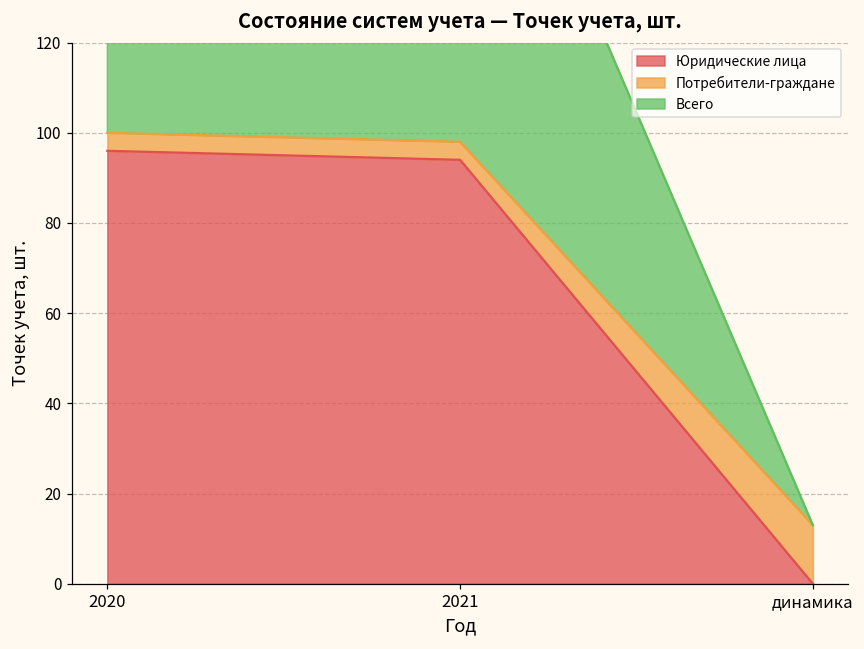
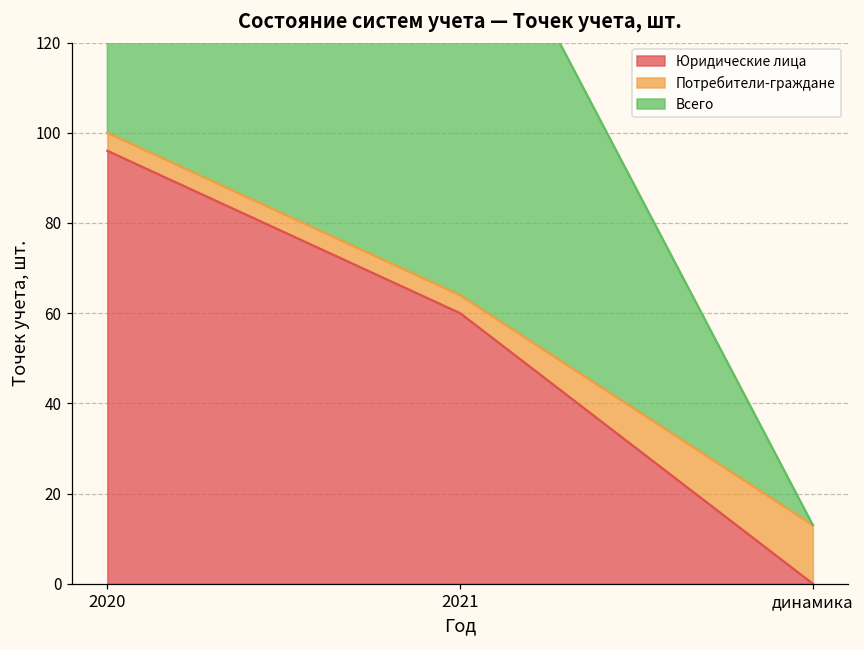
Юридические лица, 2021: 94 -> 60
